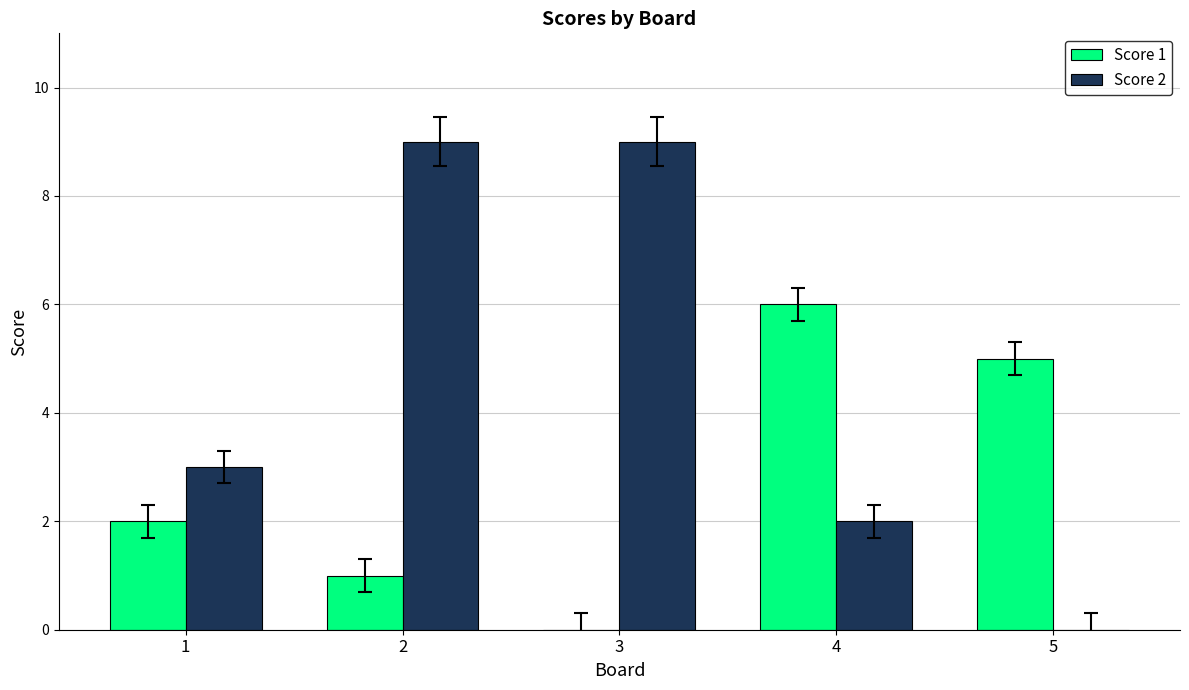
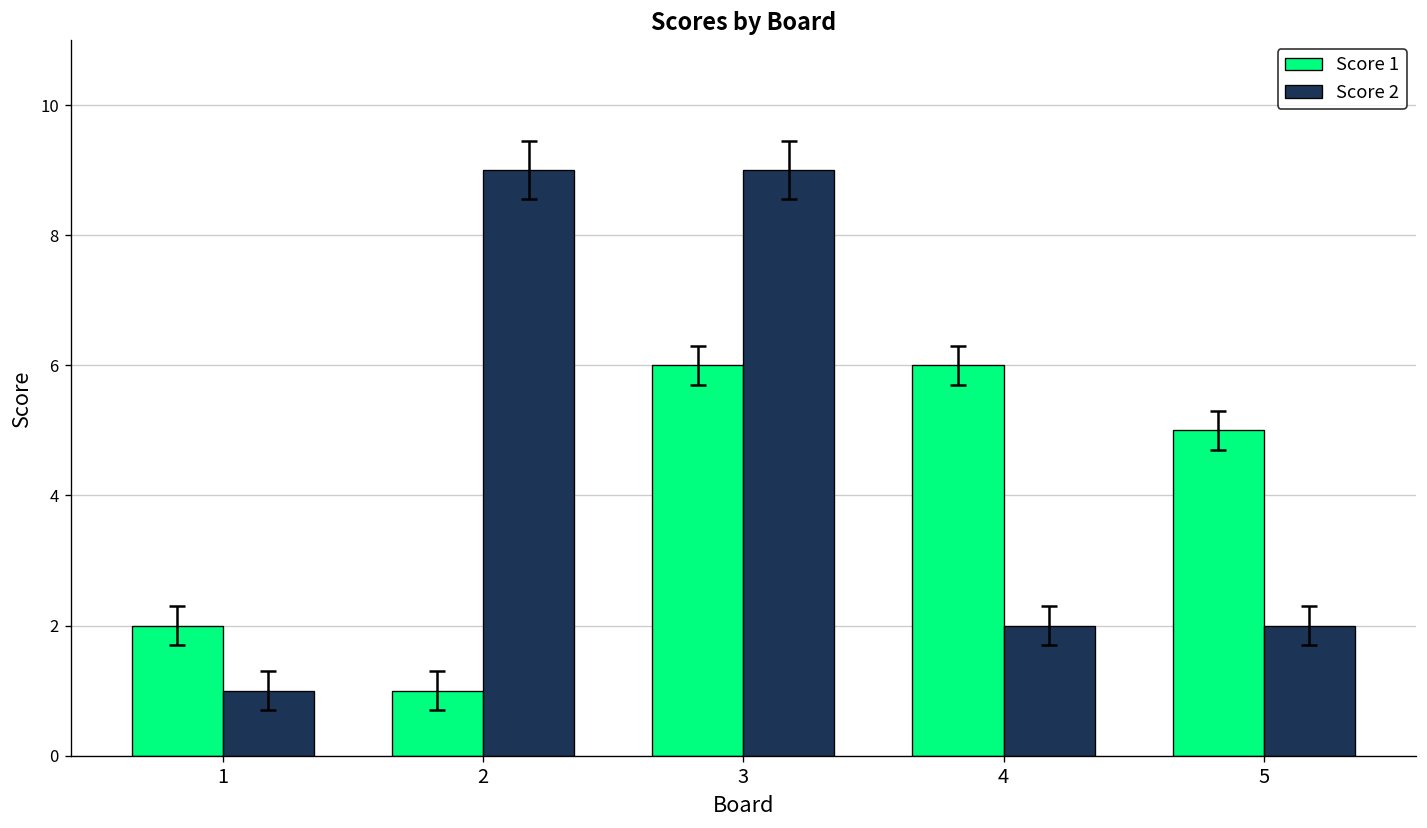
Score 2, 1: 3 -> 1
Score 1, 3: 0 -> 6
Score 2, 5: 0 -> 2
